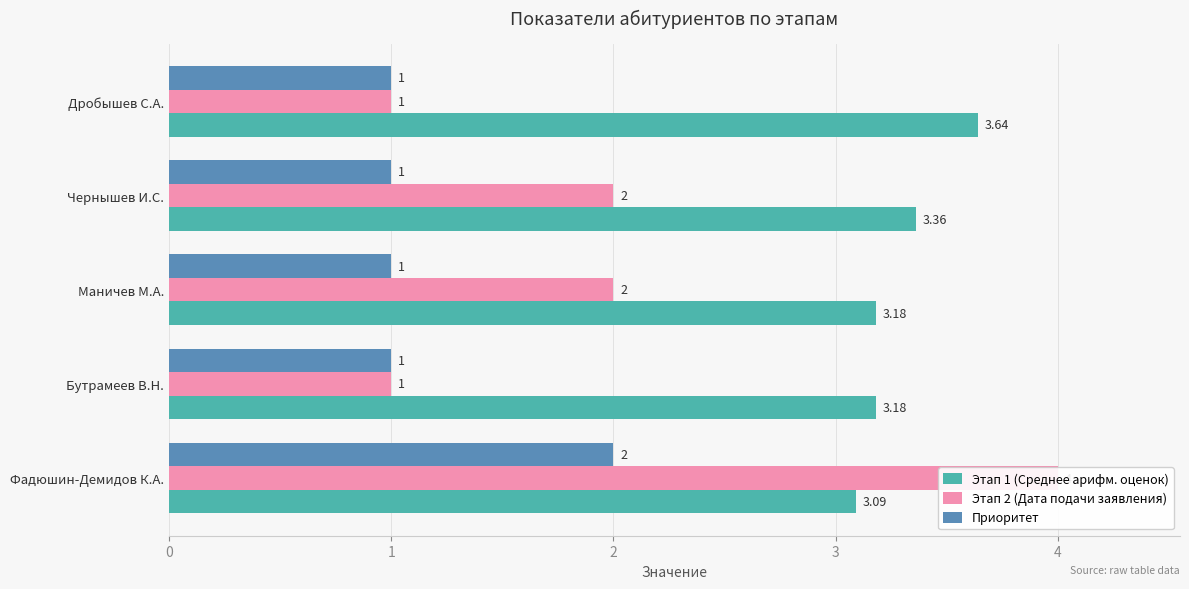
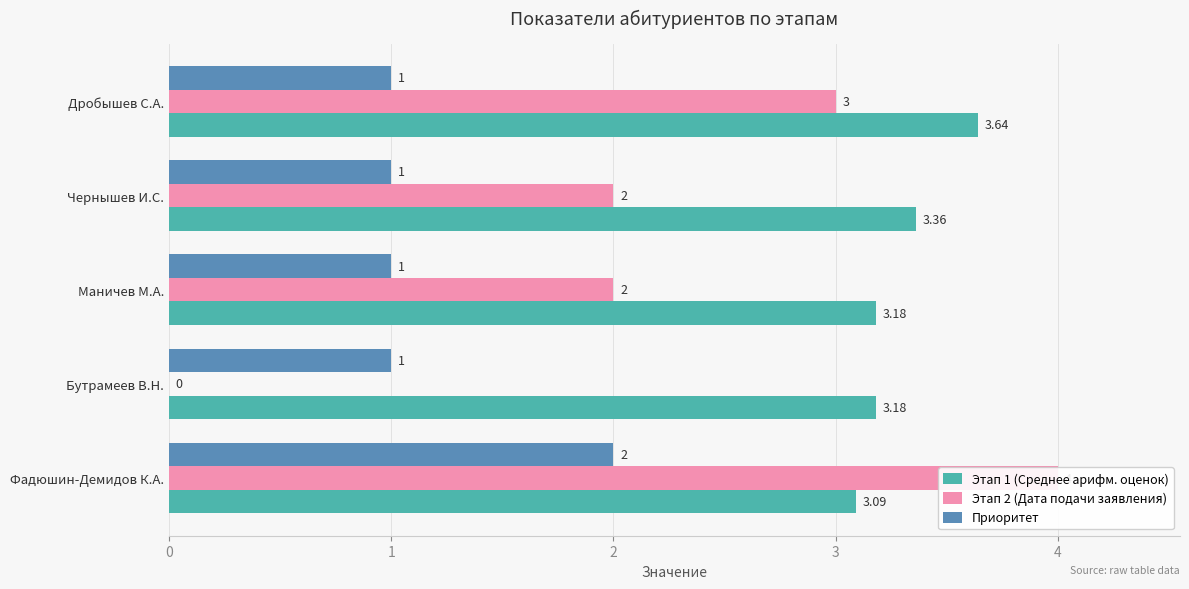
Этап 2 (Дата подачи заявления), Дробышев С.А.: 1 -> 3
Этап 2 (Дата подачи заявления), Бутрамеев В.Н.: 1 -> 0
